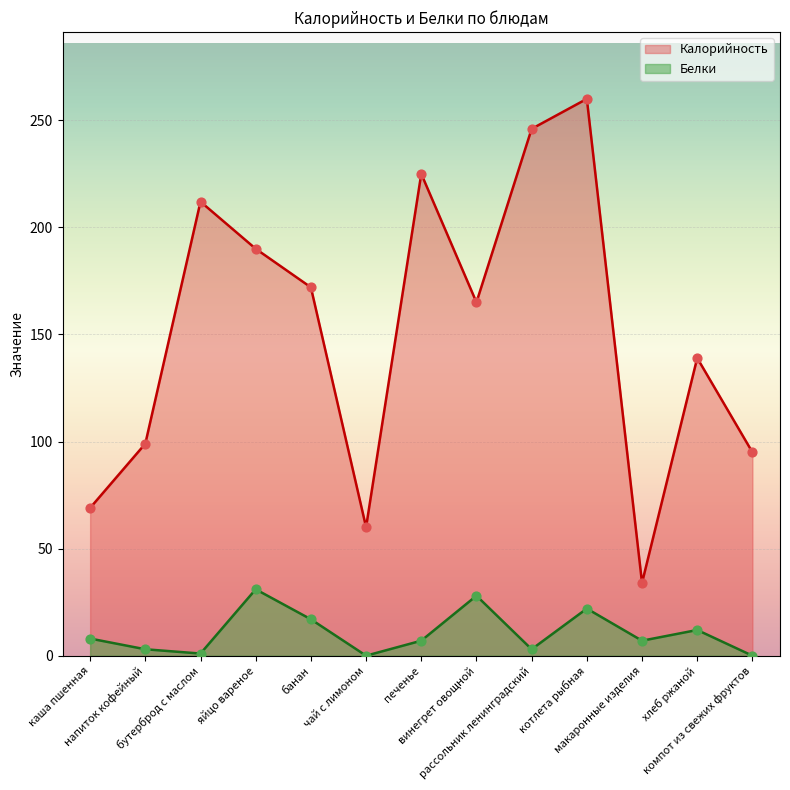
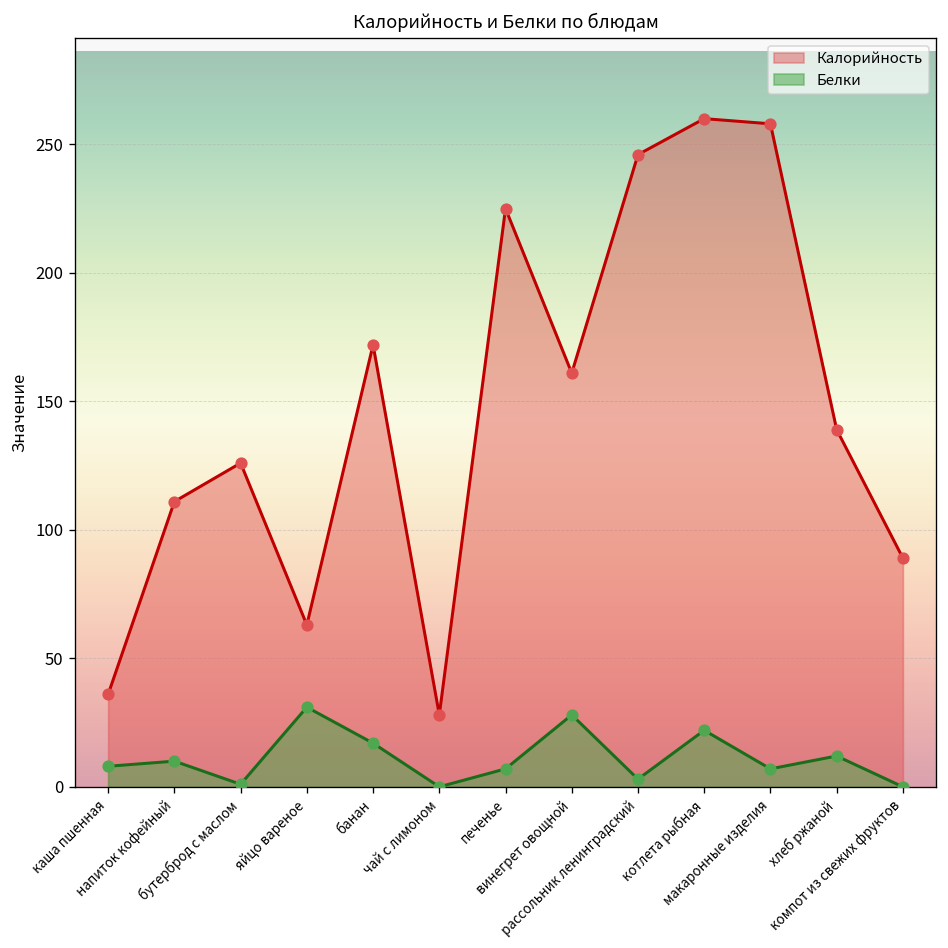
Калорийность, каша пшенная: 69 -> 36
Калорийность, напиток кофейный: 99 -> 111
Белки, напиток кофейный: 3 -> 10
Калорийность, бутерброд с маслом: 212 -> 126
Калорийность, яйцо вареное: 190 -> 63
Калорийность, чай с лимоном: 60 -> 28
Калорийность, винегрет овощной: 165 -> 161
Калорийность, макаронные изделия: 34 -> 258
Калорийность, компот из свежих фруктов: 95 -> 89
